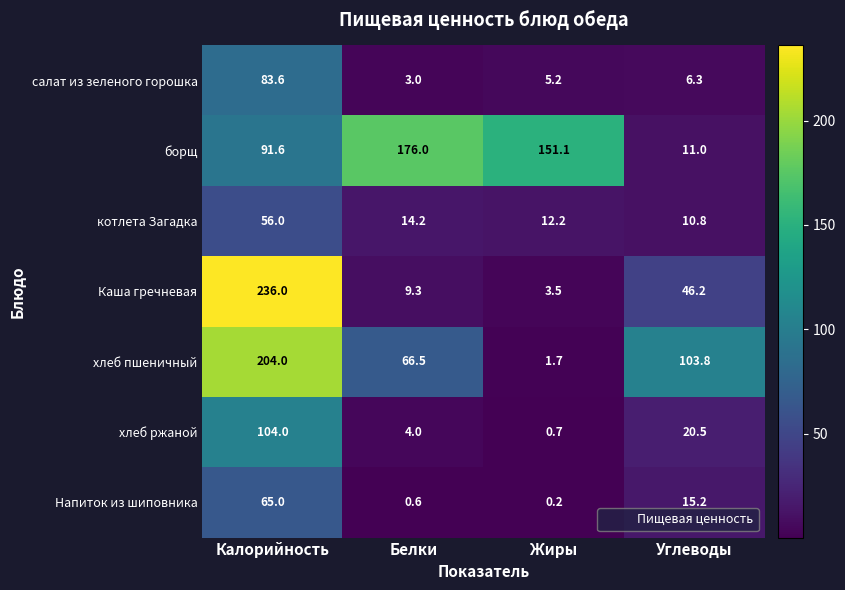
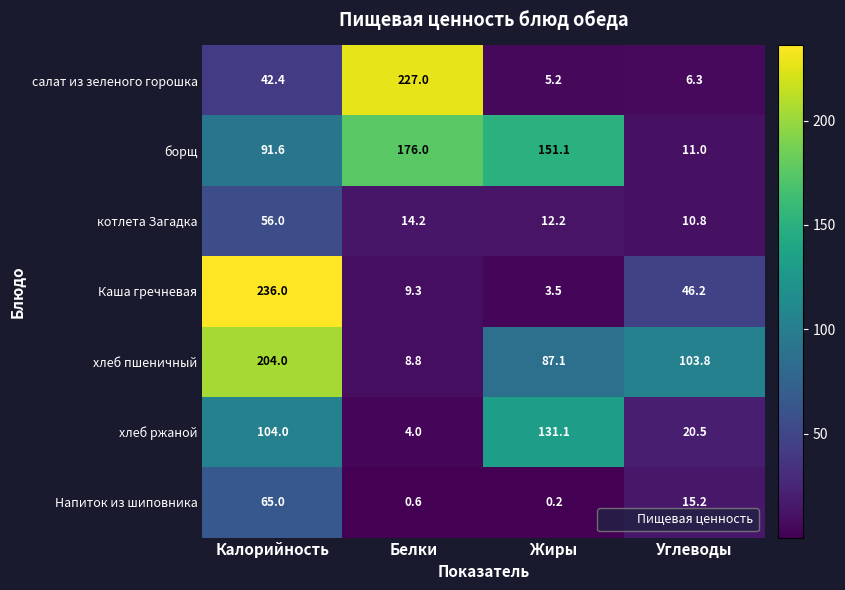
салат из зеленого горошка, Калорийность: 83.6 -> 42.4
салат из зеленого горошка, Белки: 3.0 -> 227.0
хлеб пшеничный, Белки: 66.5 -> 8.8
хлеб пшеничный, Жиры: 1.7 -> 87.1
хлеб ржаной, Жиры: 0.7 -> 131.1
